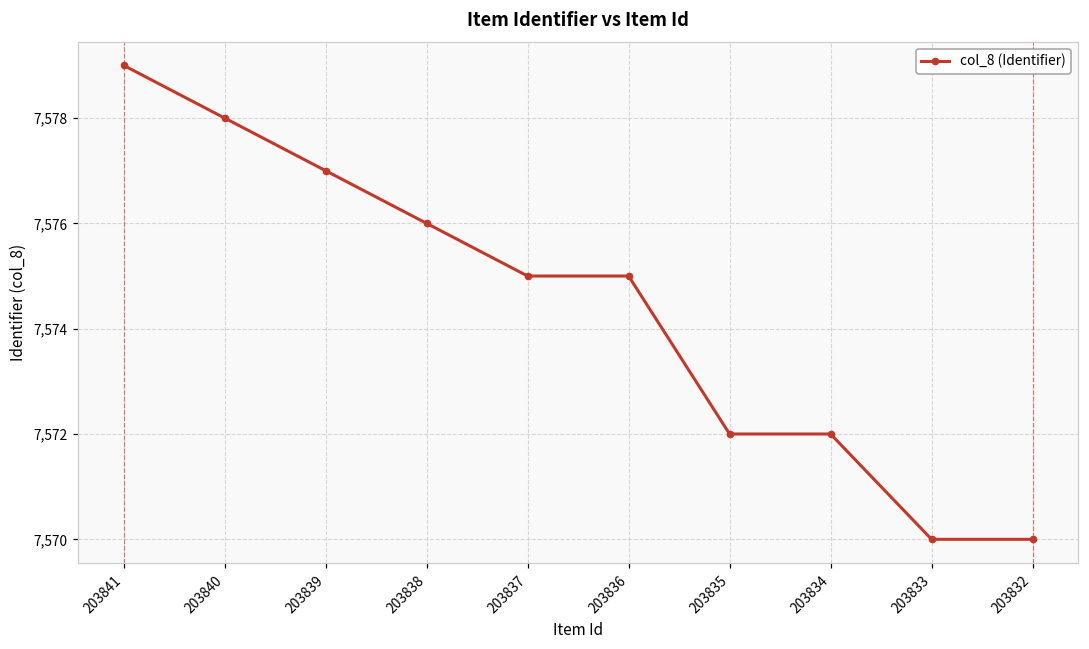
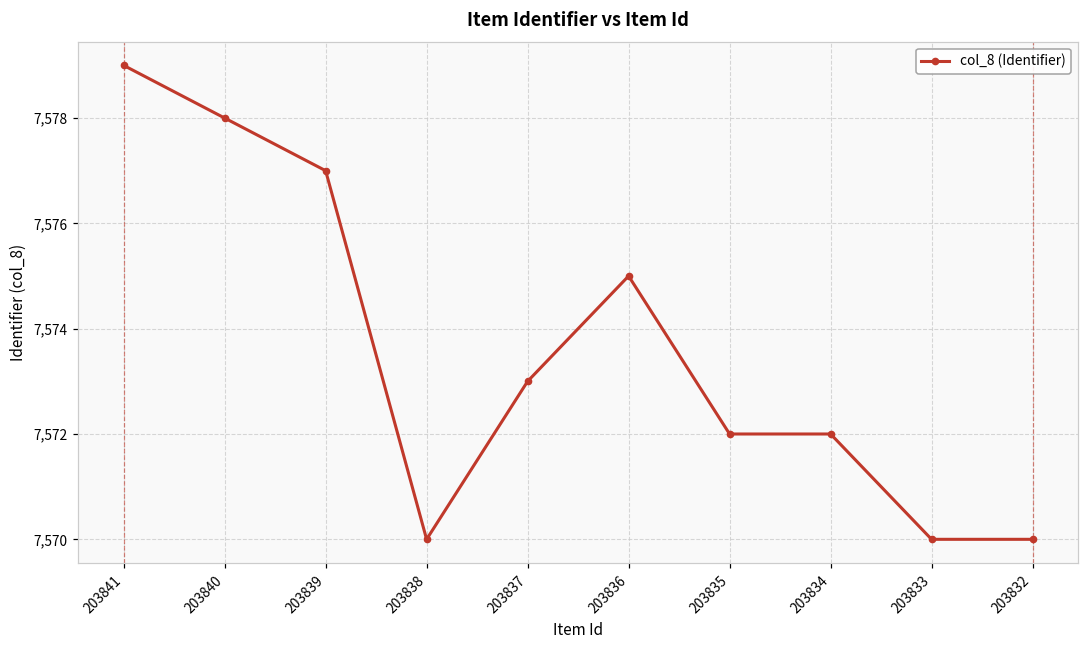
203838: 7,576 -> 7,570
203837: 7,575 -> 7,573
